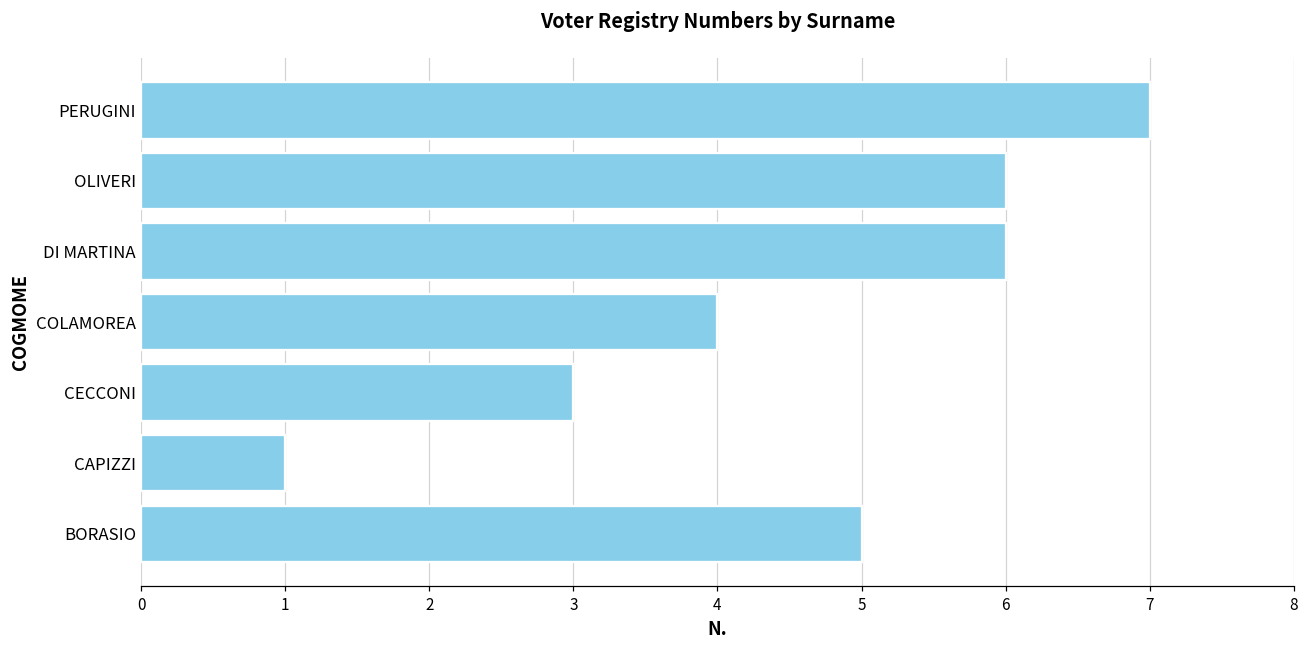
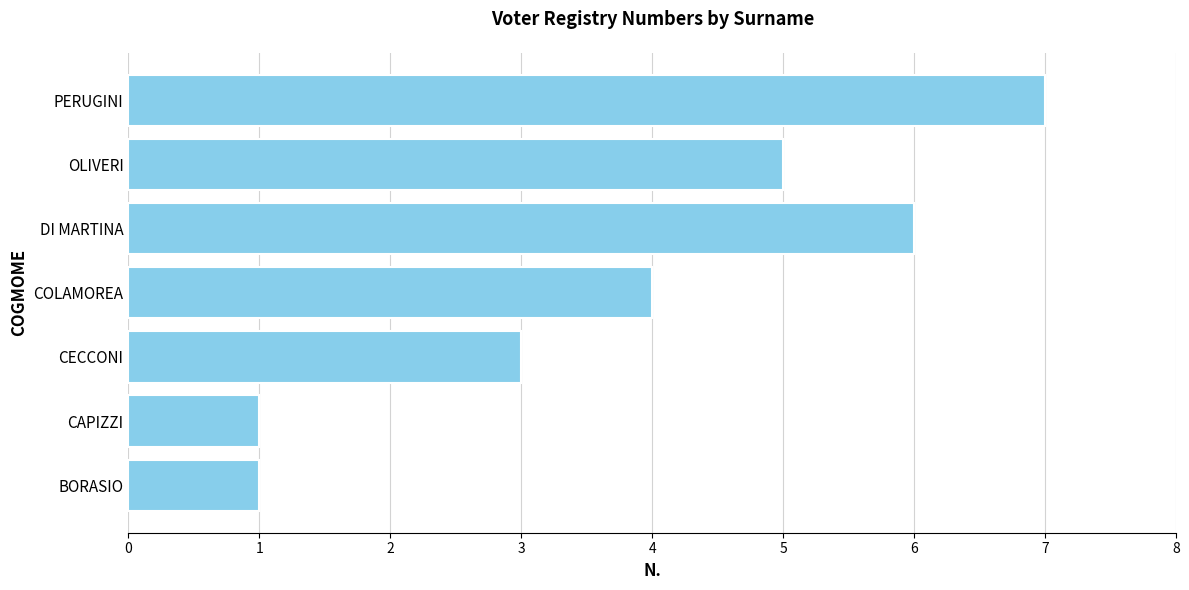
OLIVERI: 6 -> 5
BORASIO: 5 -> 1
